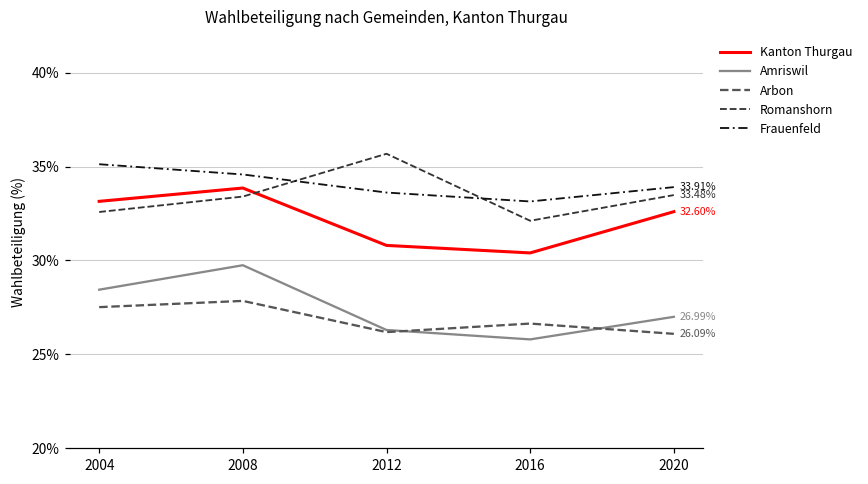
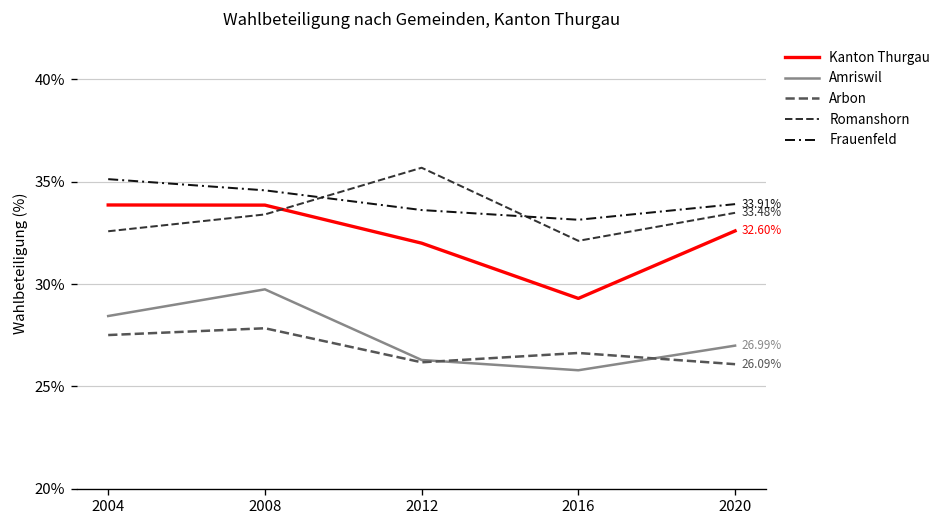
Kanton Thurgau, 2004: 33.1% -> 33.9%
Kanton Thurgau, 2012: 30.8% -> 32.0%
Kanton Thurgau, 2016: 30.4% -> 29.3%
